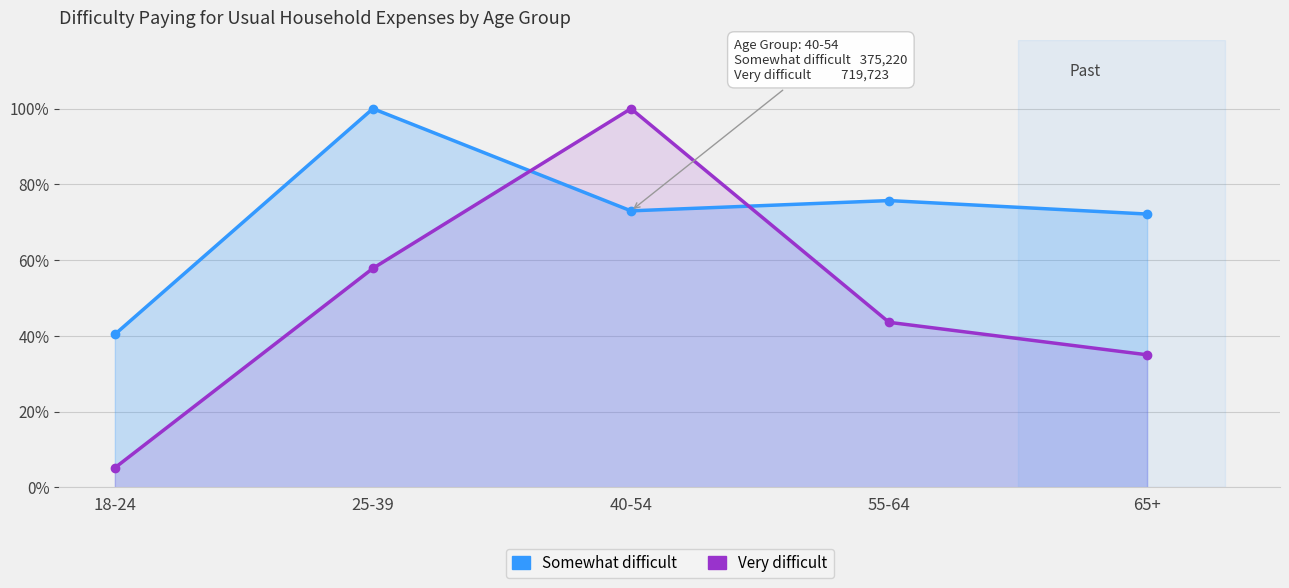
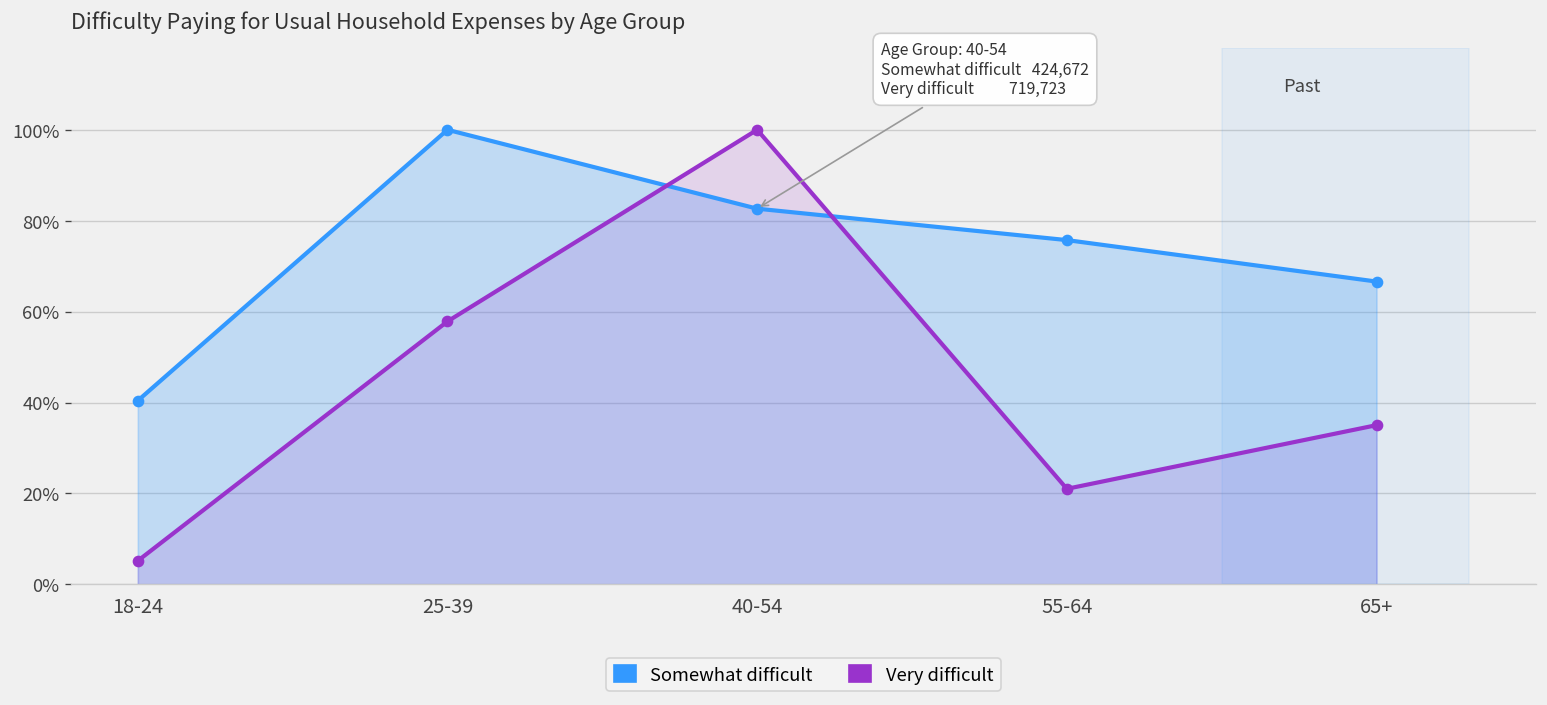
Somewhat difficult, 40-54: 375,220 -> 424,672
Very difficult, 55-64: 44% -> 21%
Somewhat difficult, 65+: 72% -> 67%
